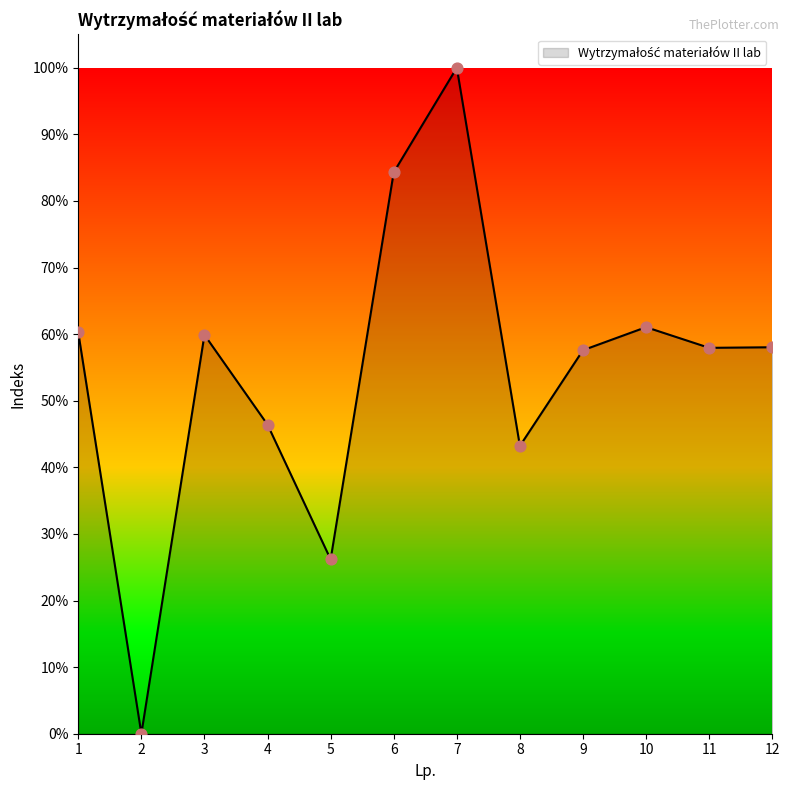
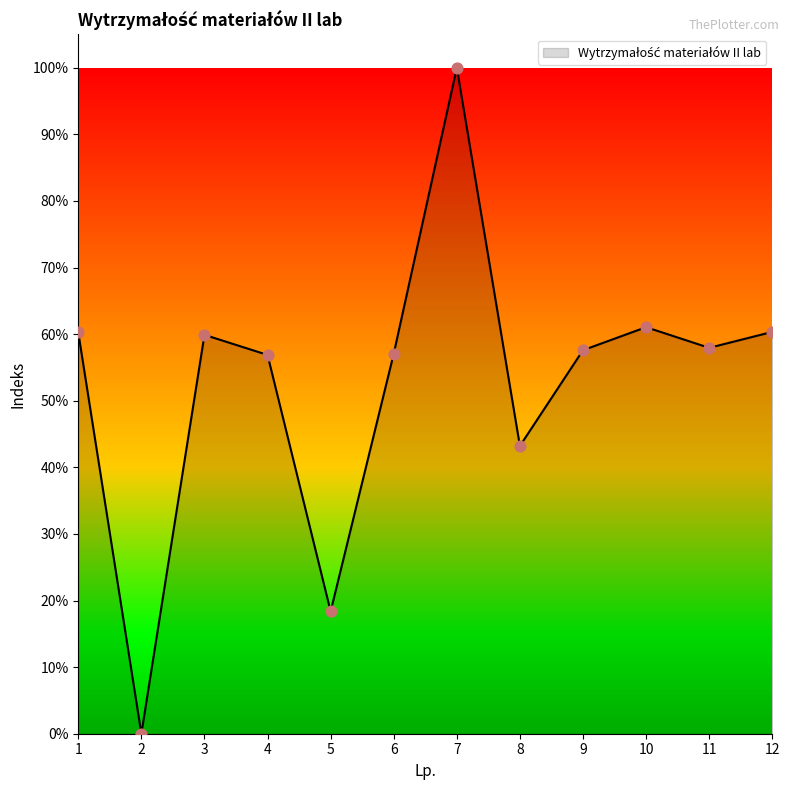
4: 46% -> 57%
5: 26% -> 18%
6: 84% -> 57%
12: 58% -> 60%
